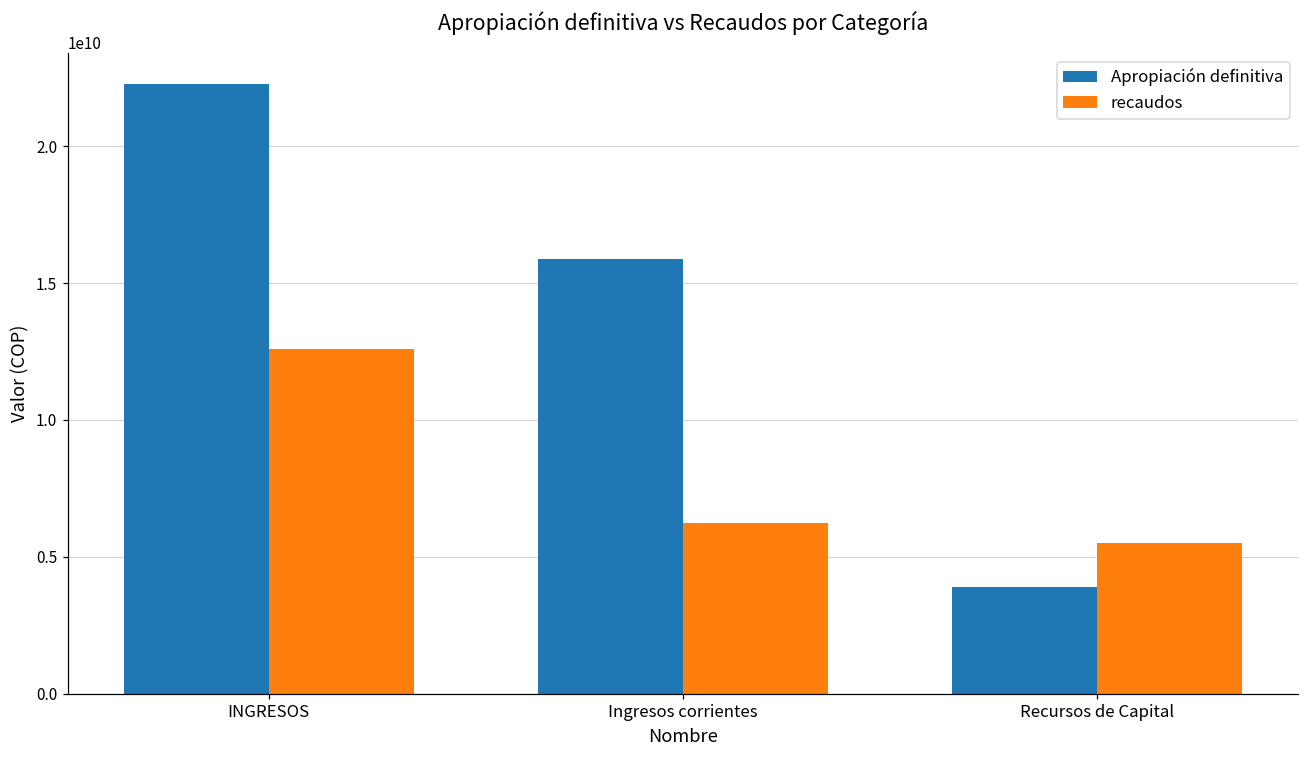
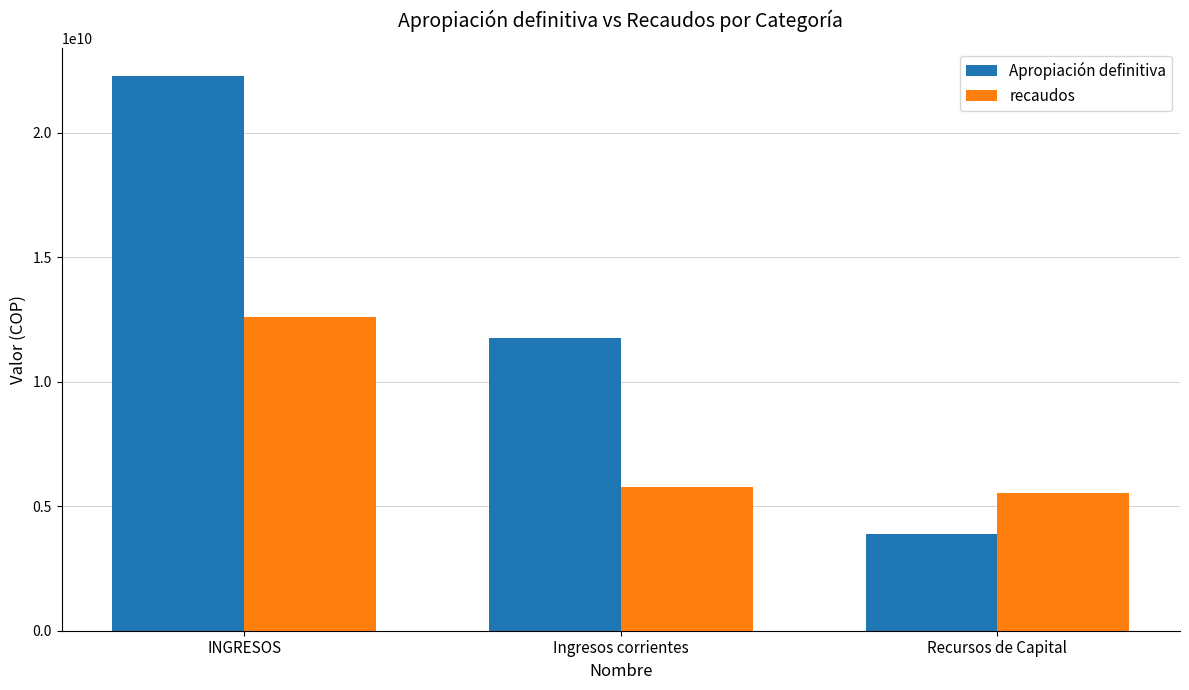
Apropiación definitiva, Ingresos corrientes: 15900000000 -> 11800000000
recaudos, Ingresos corrientes: 6200000000 -> 5800000000
